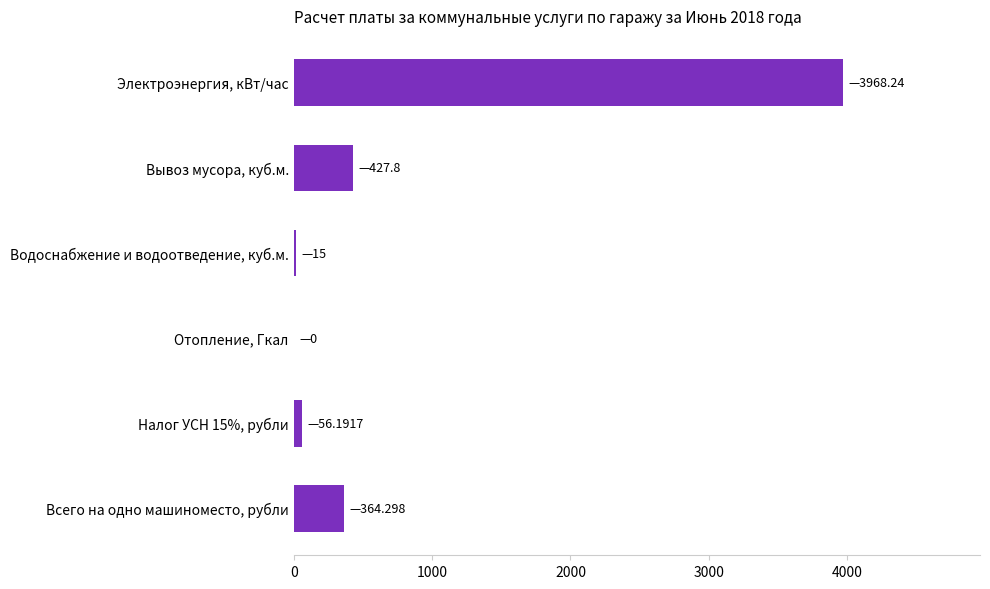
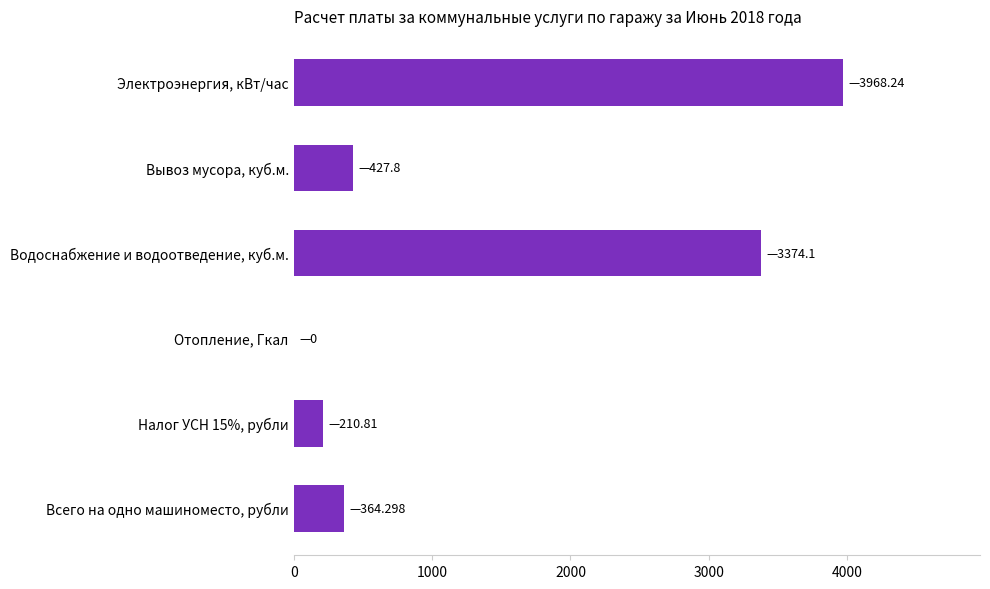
Водоснабжение и водоотведение, куб.м.: 15 -> 3374.1
Налог УСН 15%, рубли: 56.1917 -> 210.81
